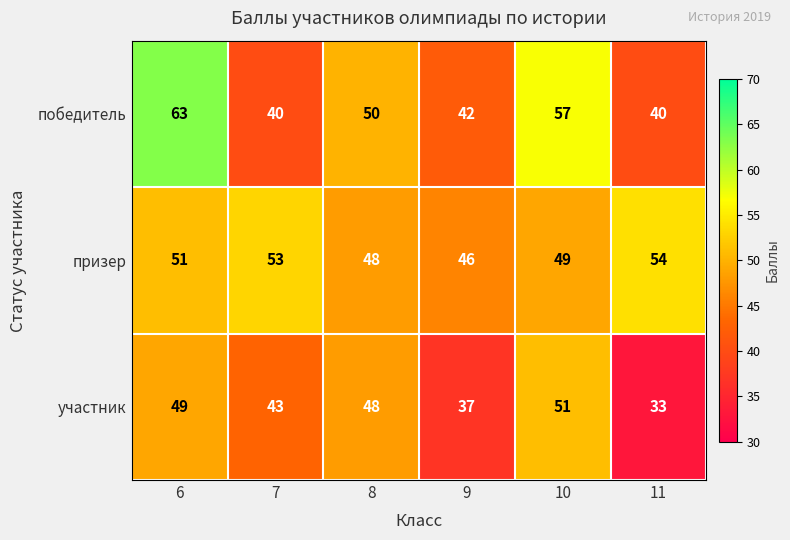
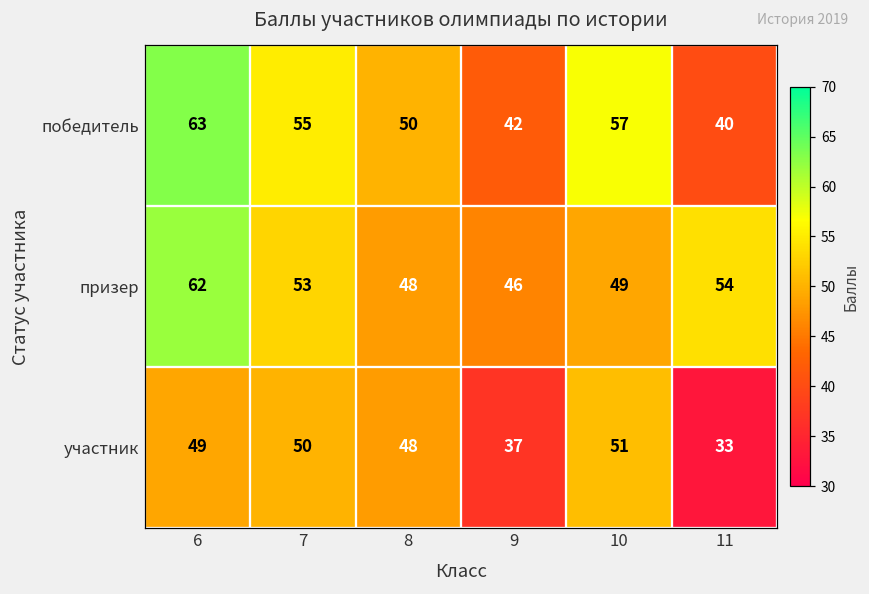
победитель, 7: 40 -> 55
призер, 6: 51 -> 62
участник, 7: 43 -> 50
